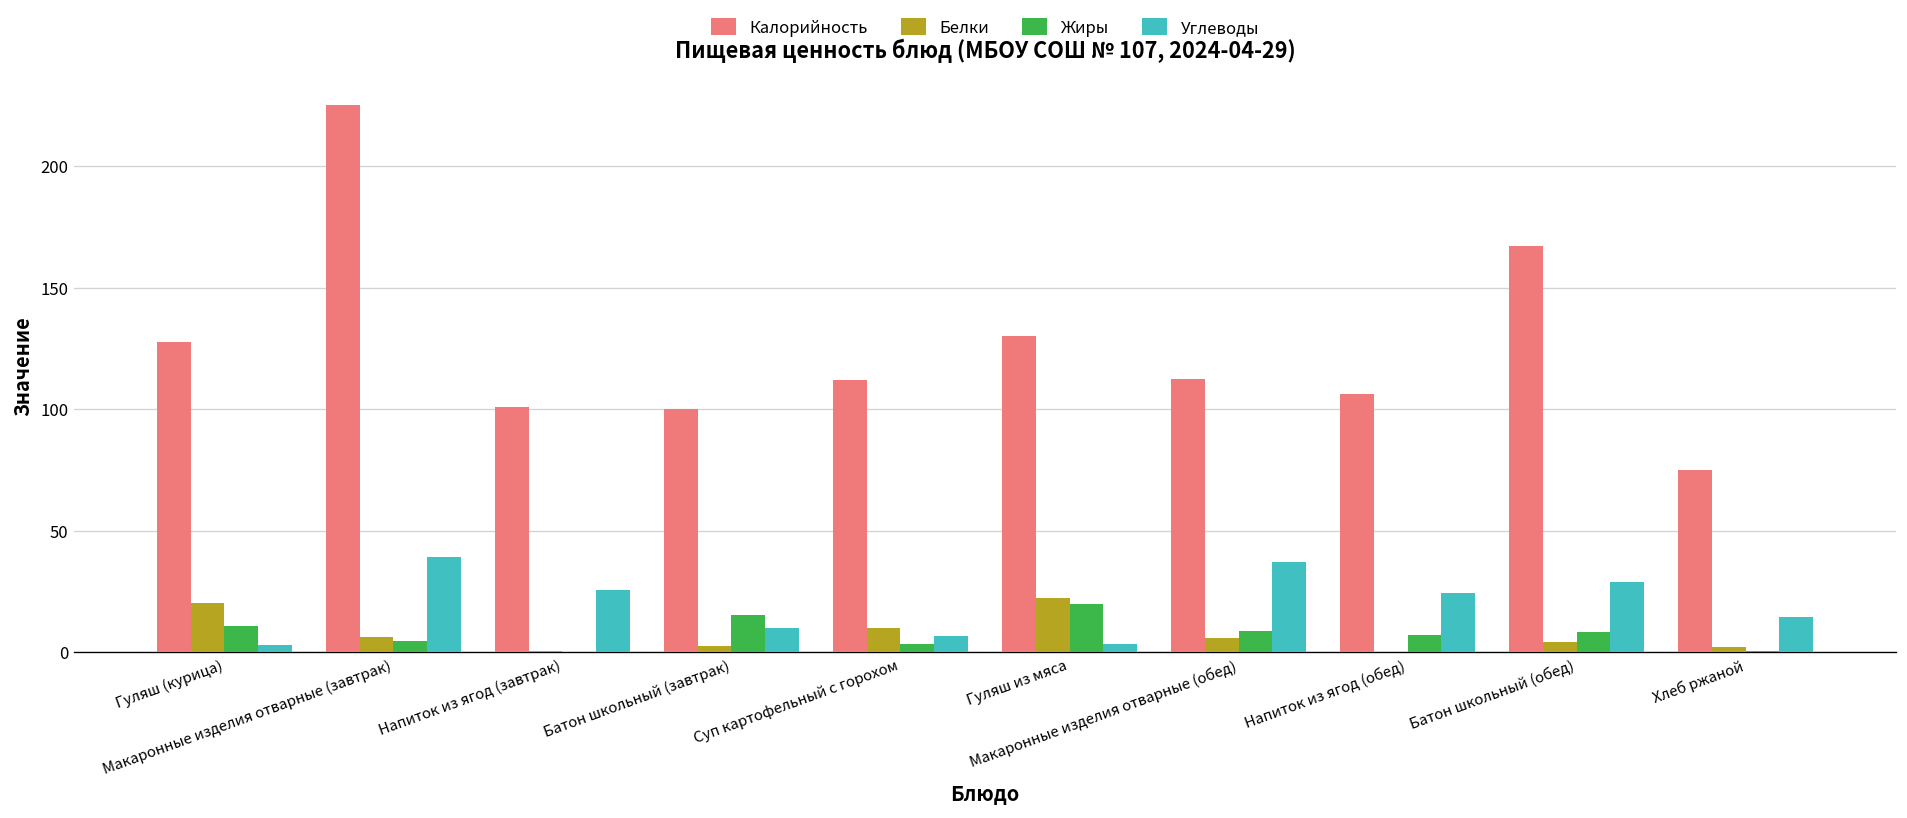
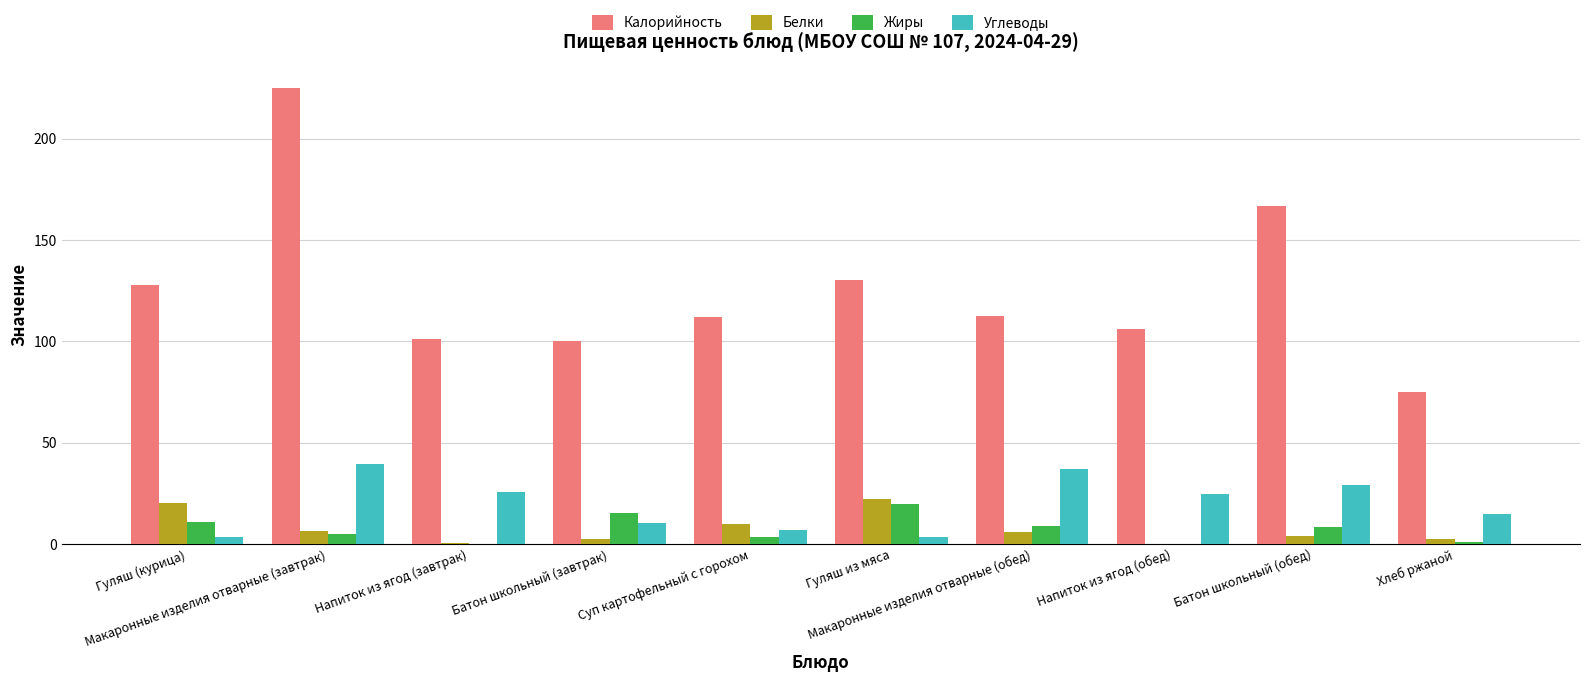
Жиры, Напиток из ягод (обед): 7 -> 0
